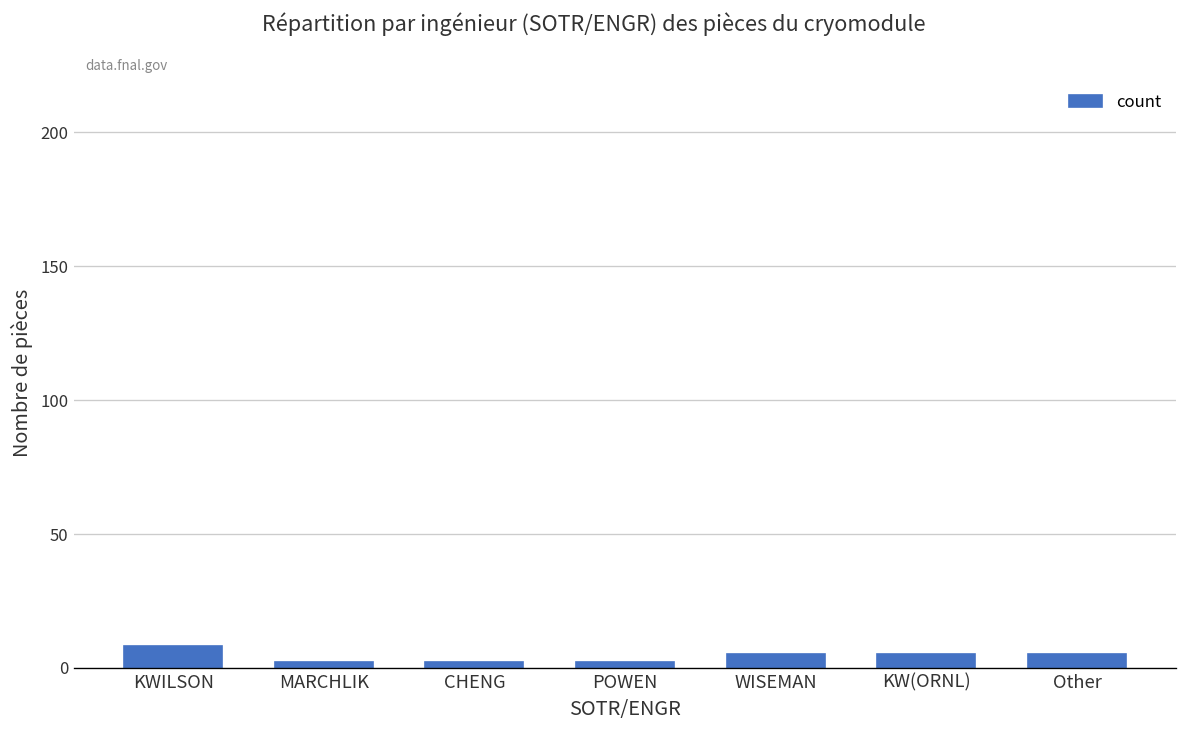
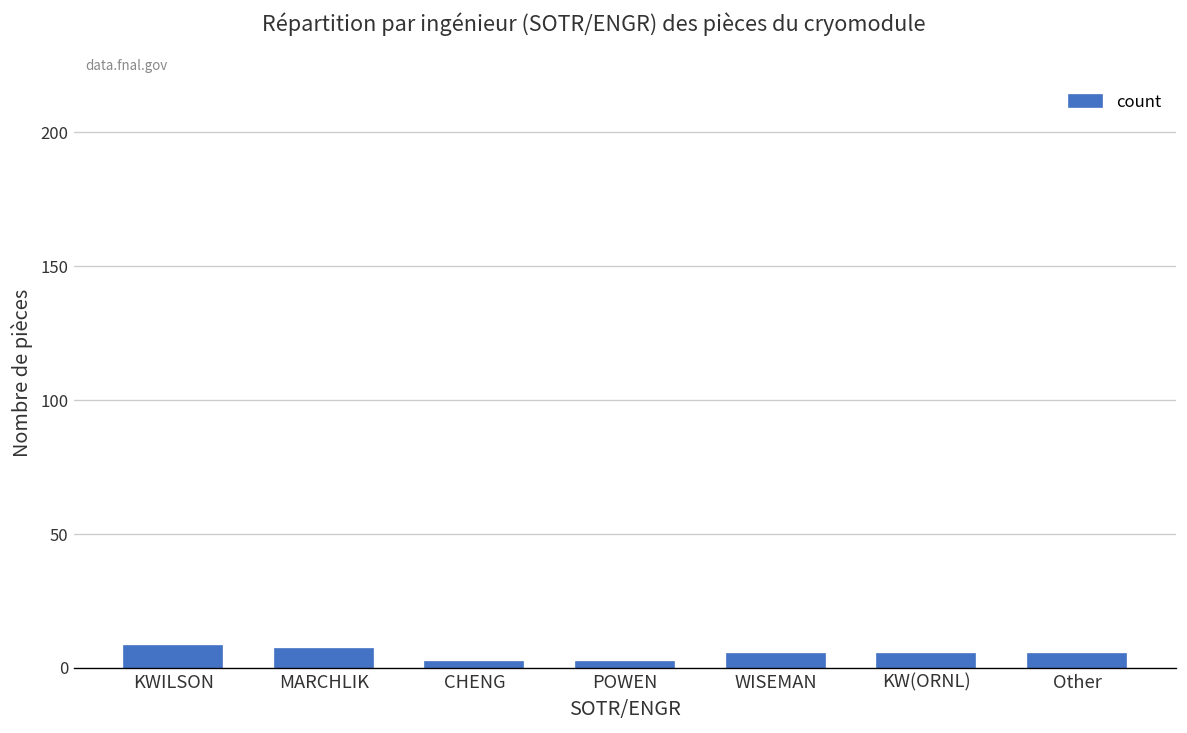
MARCHLIK: 2 -> 7
